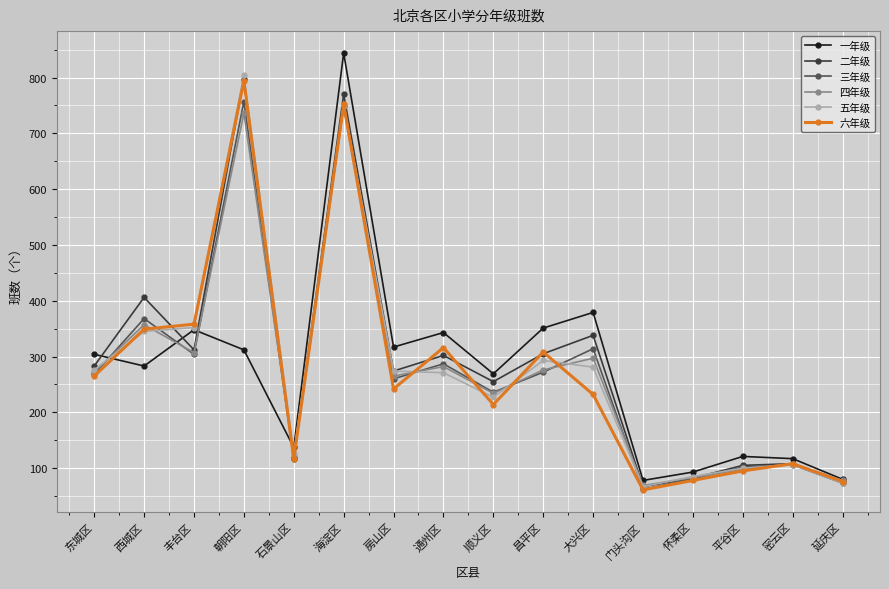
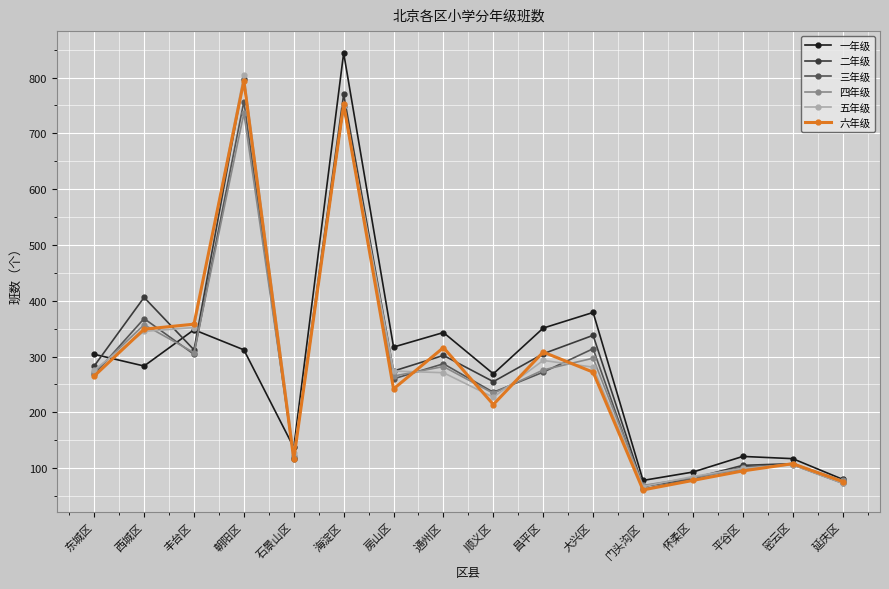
六年级, 大兴区: 230 -> 270
